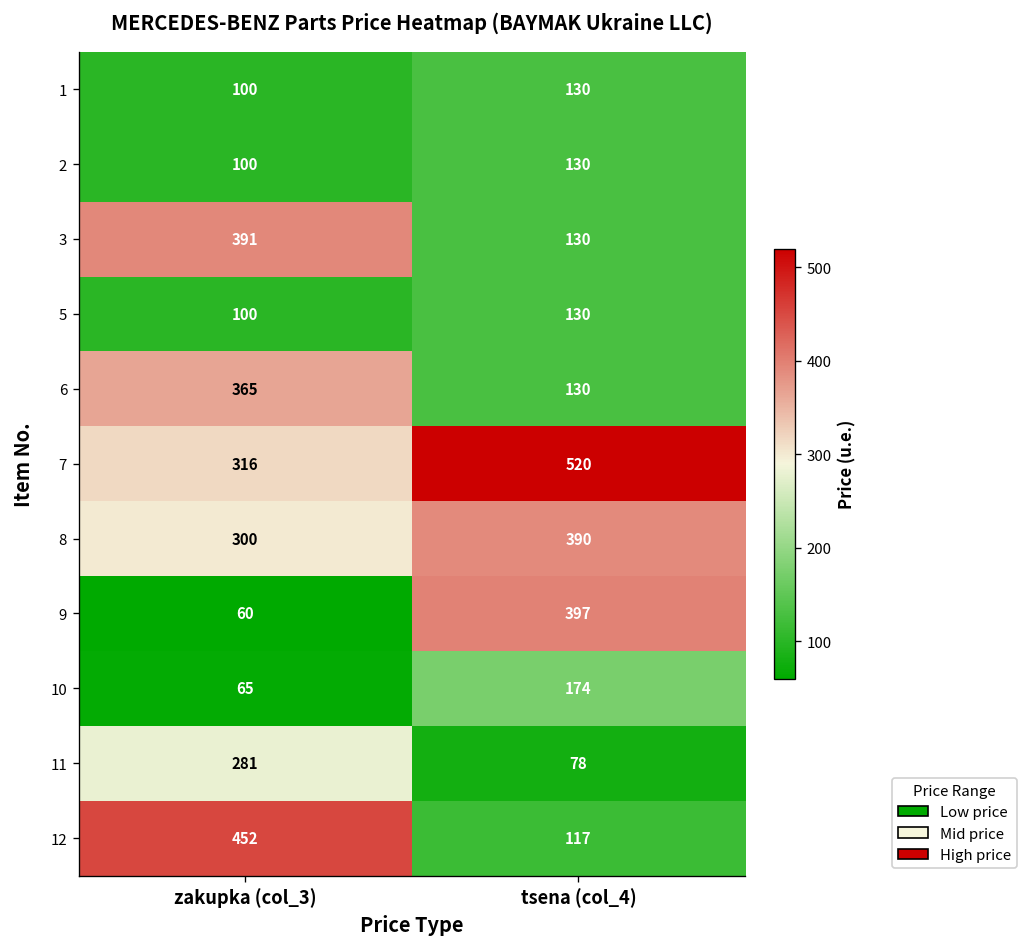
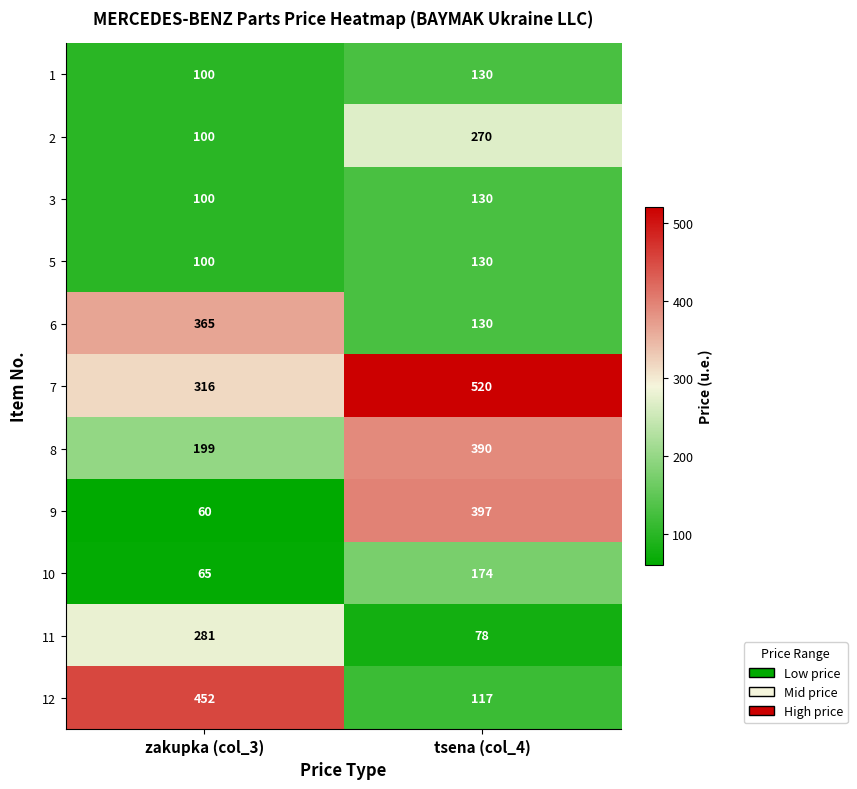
2, tsena (col_4): 130 -> 270
3, zakupka (col_3): 391 -> 100
8, zakupka (col_3): 300 -> 199
